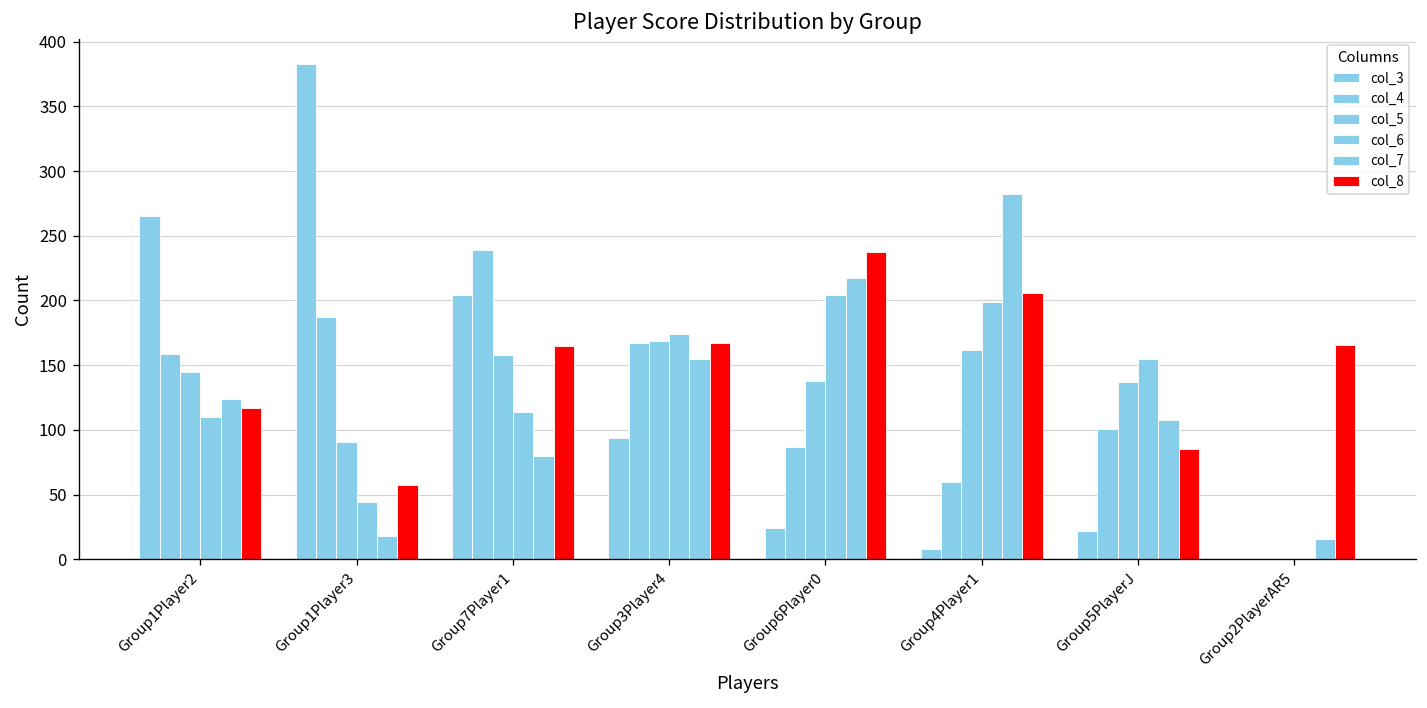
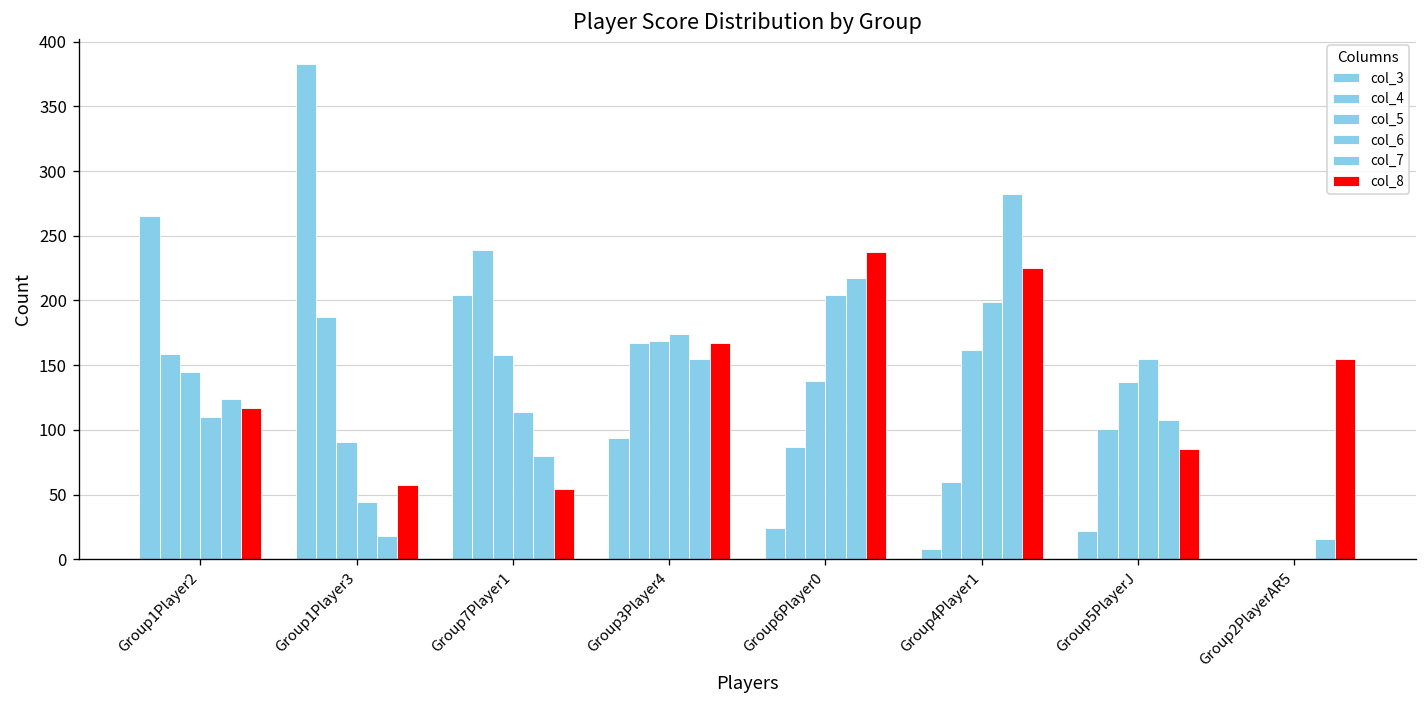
col_8, Group7Player1: 165 -> 54
col_8, Group4Player1: 206 -> 225
col_8, Group2PlayerAR5: 166 -> 155
